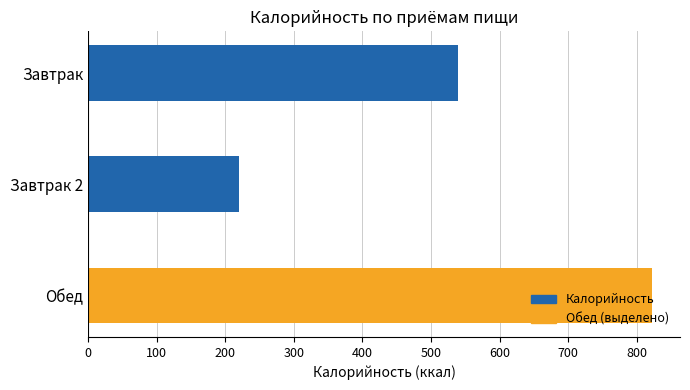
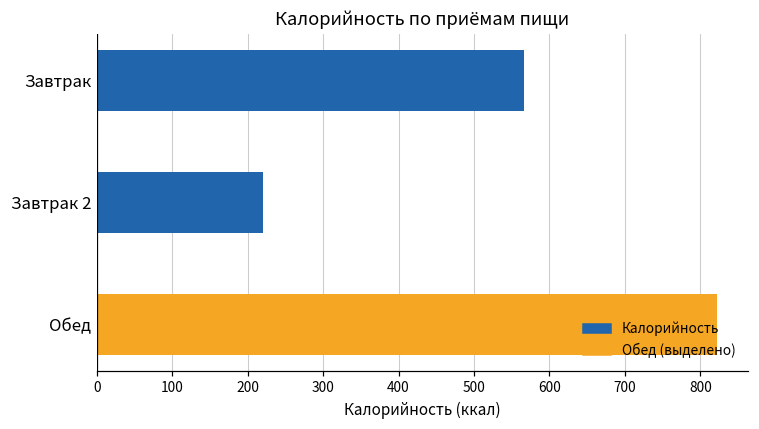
Завтрак: 540 -> 570
